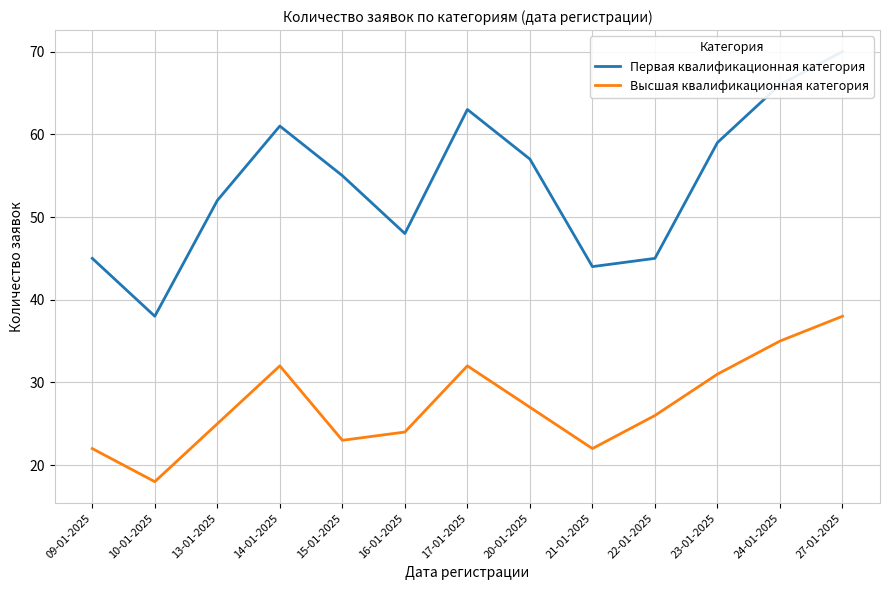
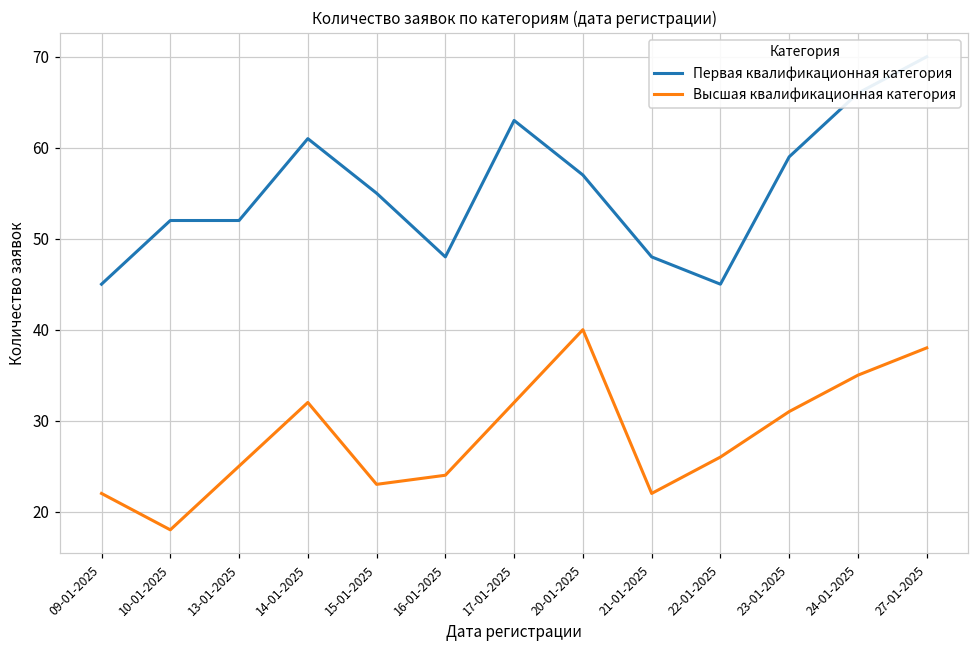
Первая квалификационная категория, 10-01-2025: 38 -> 52
Высшая квалификационная категория, 20-01-2025: 27 -> 40
Первая квалификационная категория, 21-01-2025: 44 -> 48
